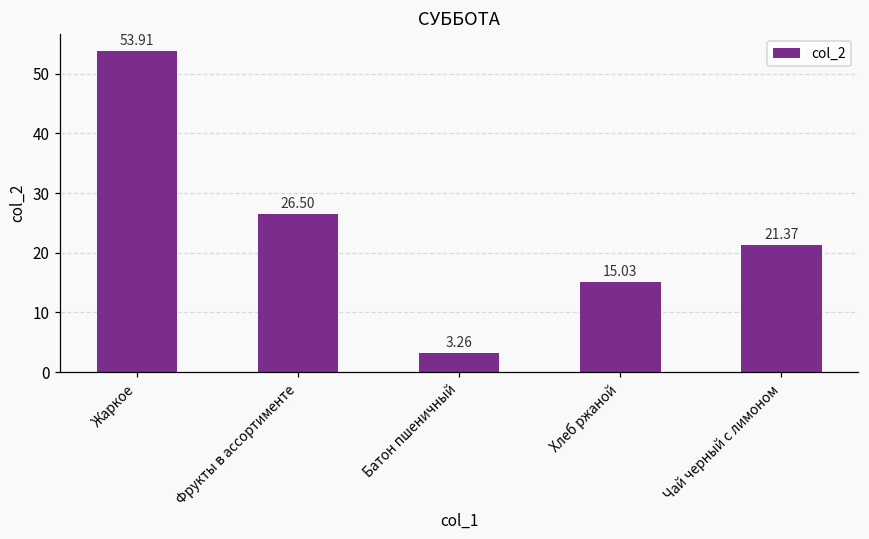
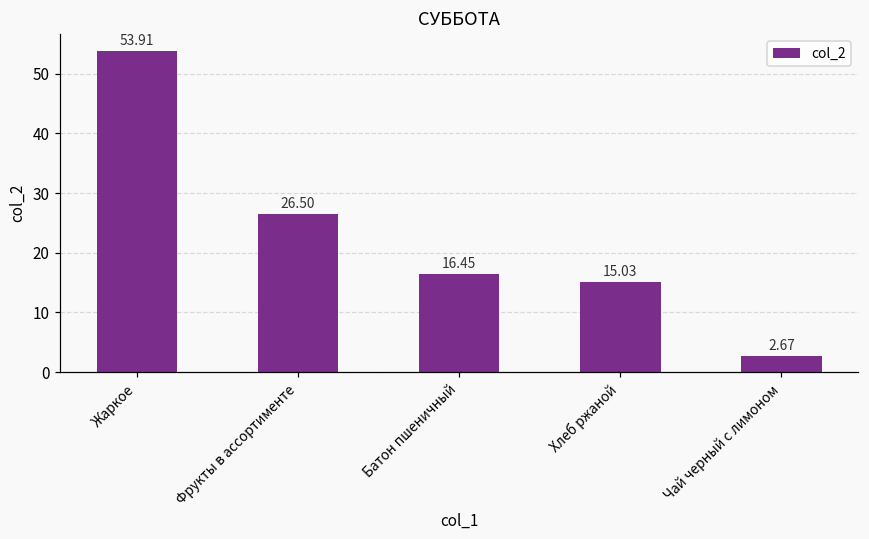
Батон пшеничный: 3.26 -> 16.45
Чай черный с лимоном: 21.37 -> 2.67
